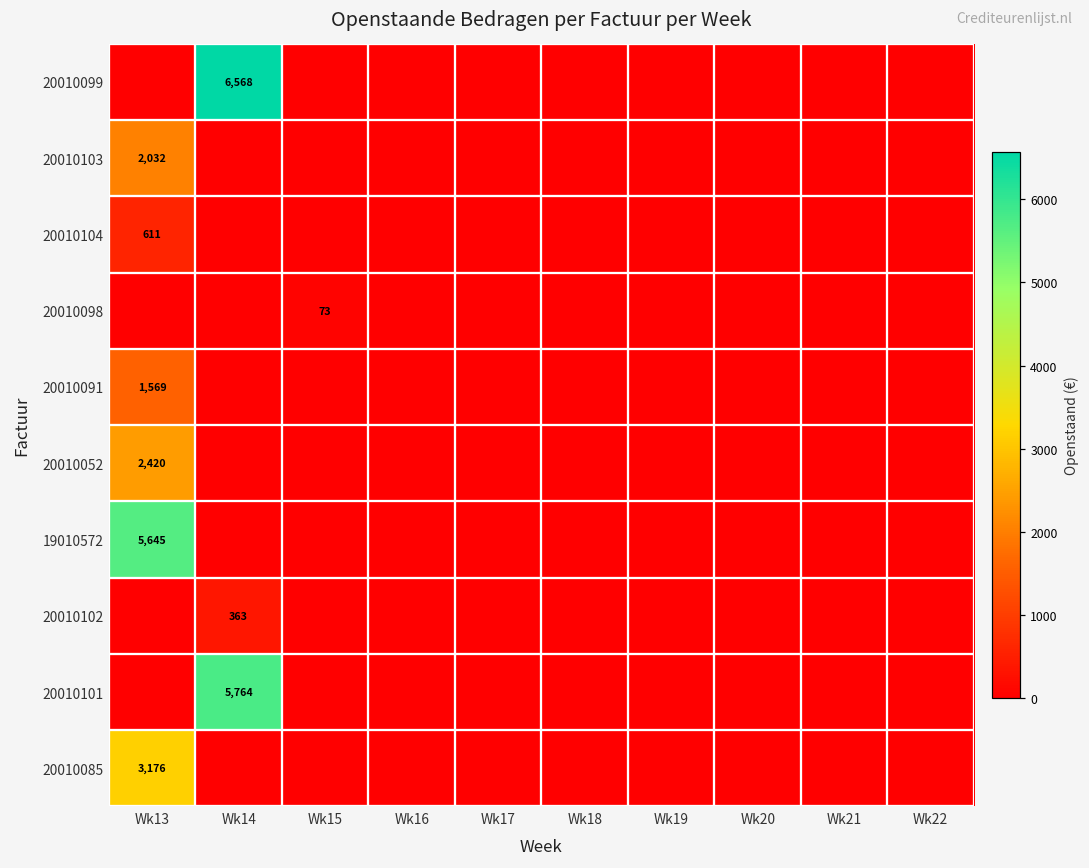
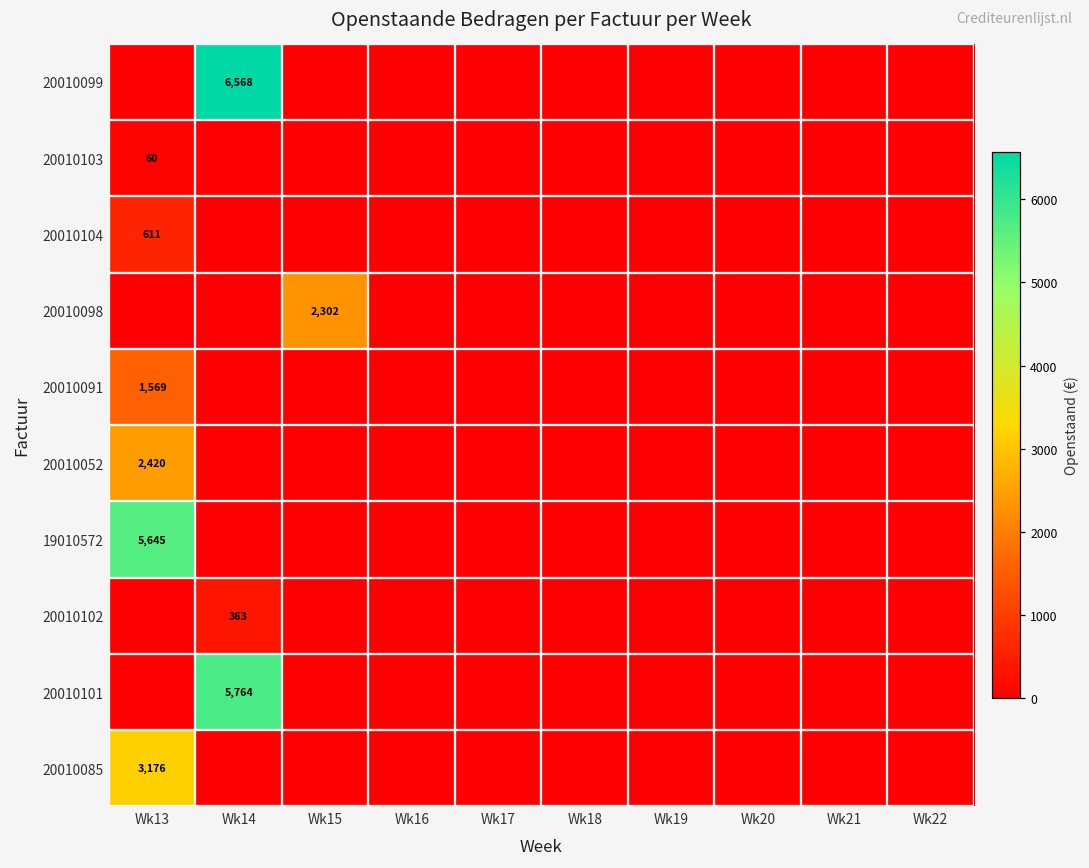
20010103, Wk13: 2,032 -> 60
20010098, Wk15: 73 -> 2,302
